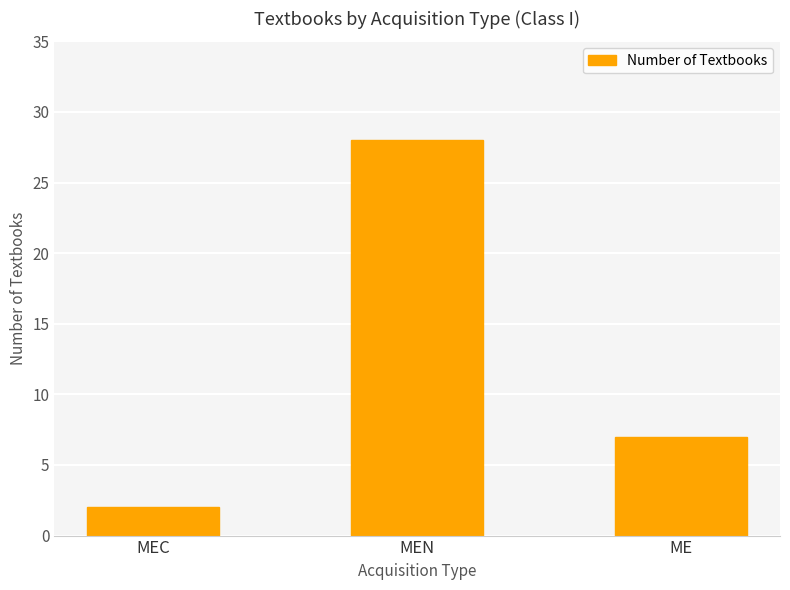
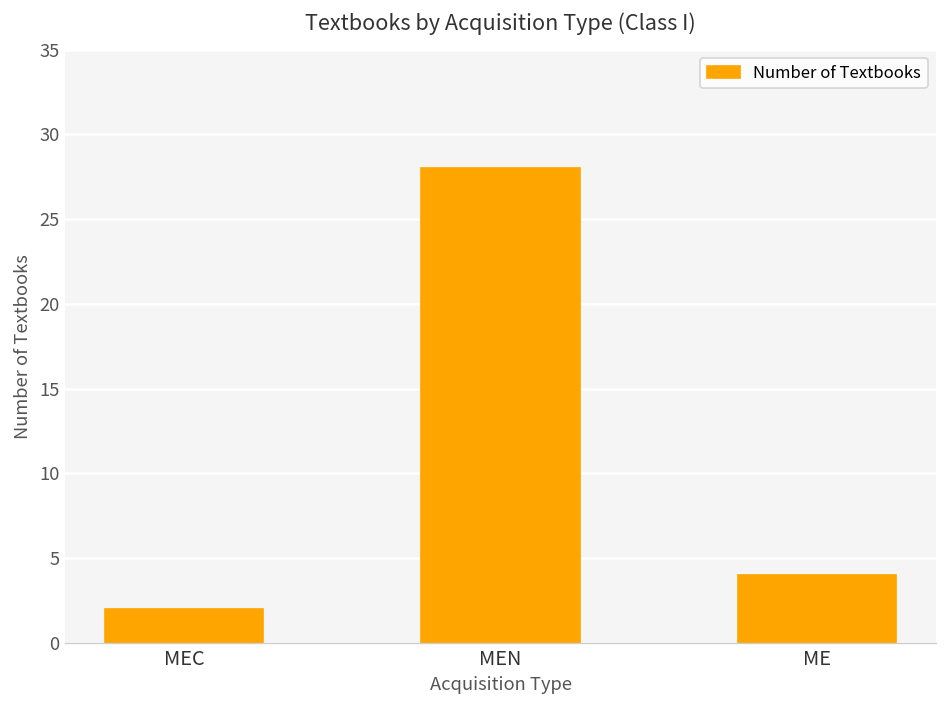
ME: 7 -> 4
